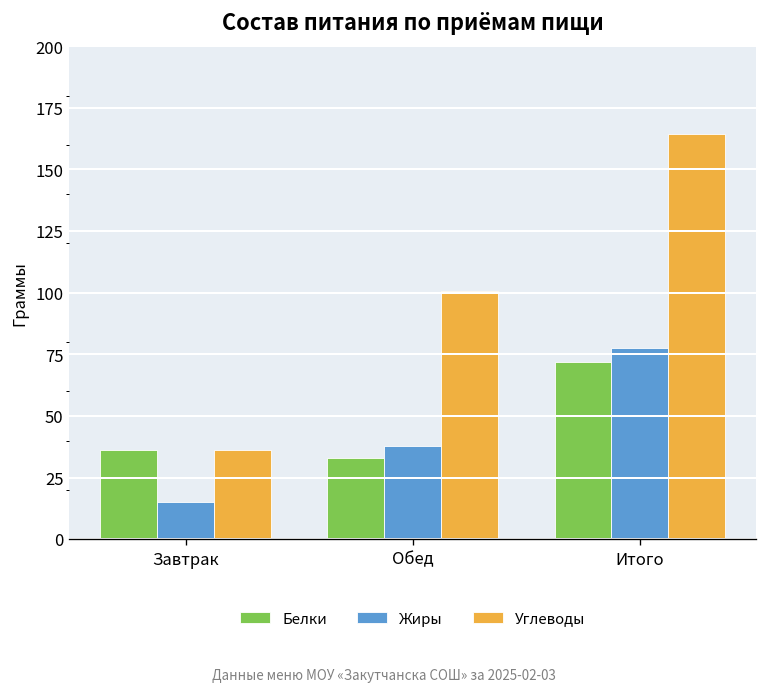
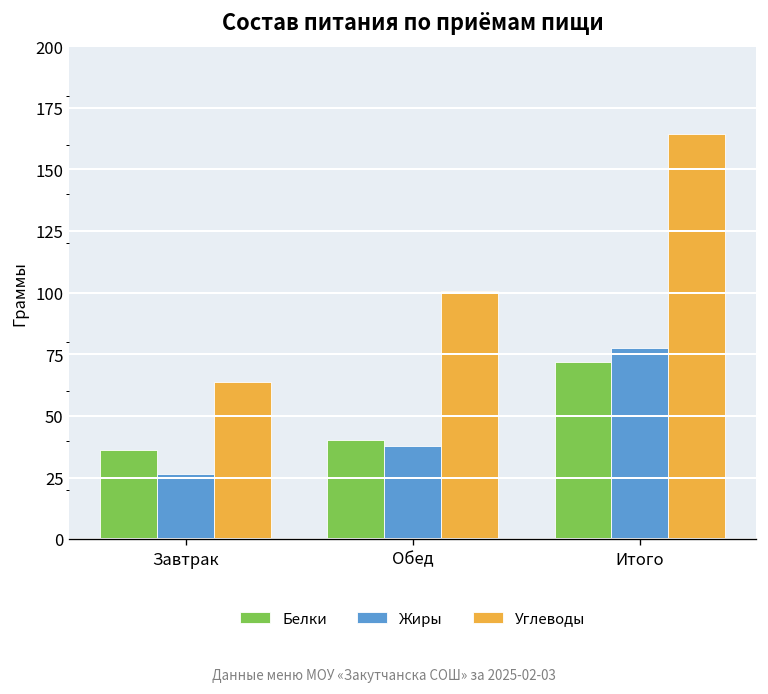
Жиры, Завтрак: 15 -> 26
Углеводы, Завтрак: 36 -> 64
Белки, Обед: 33 -> 40
